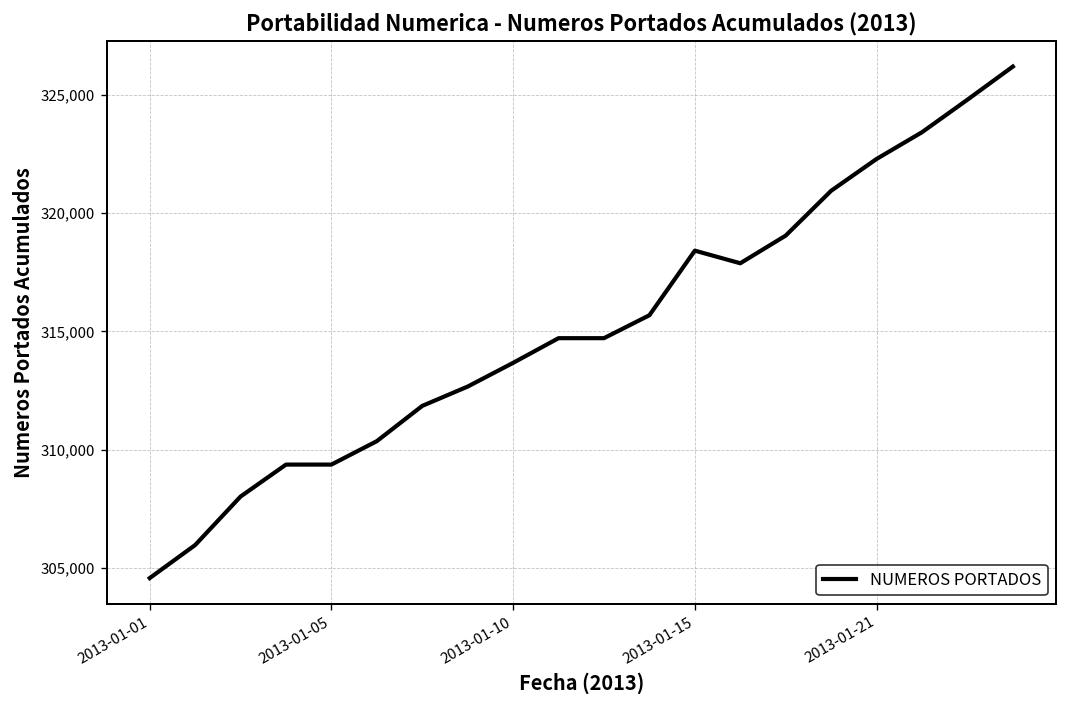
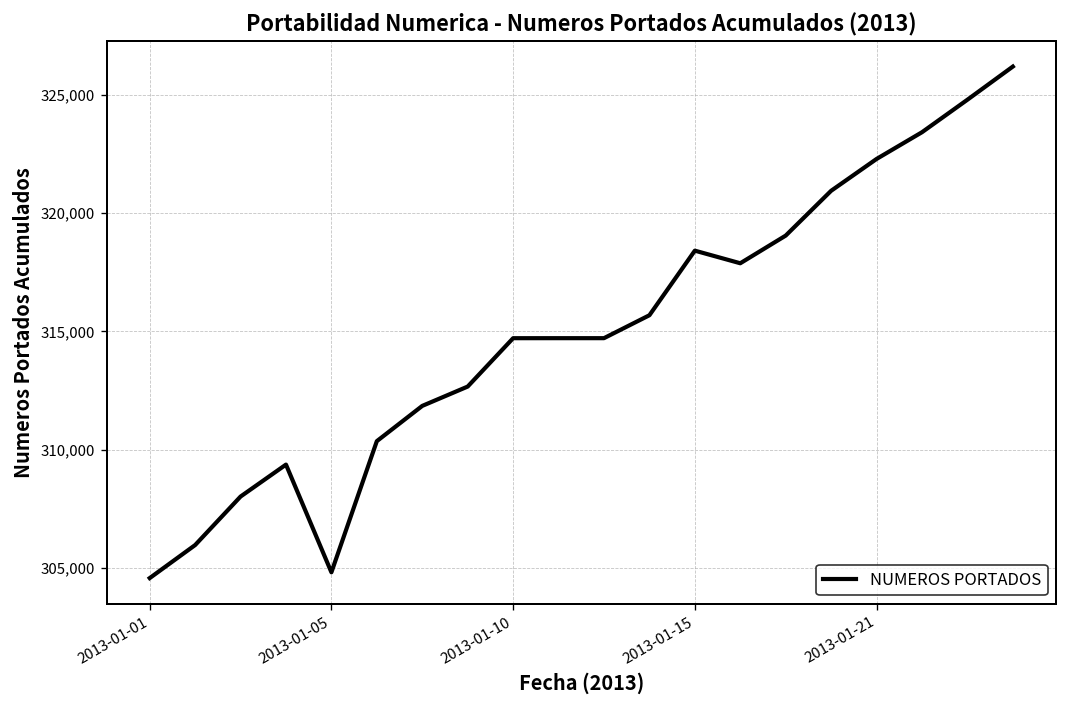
2013-01-05: 309,400 -> 304,800
2013-01-10: 313,700 -> 314,700
